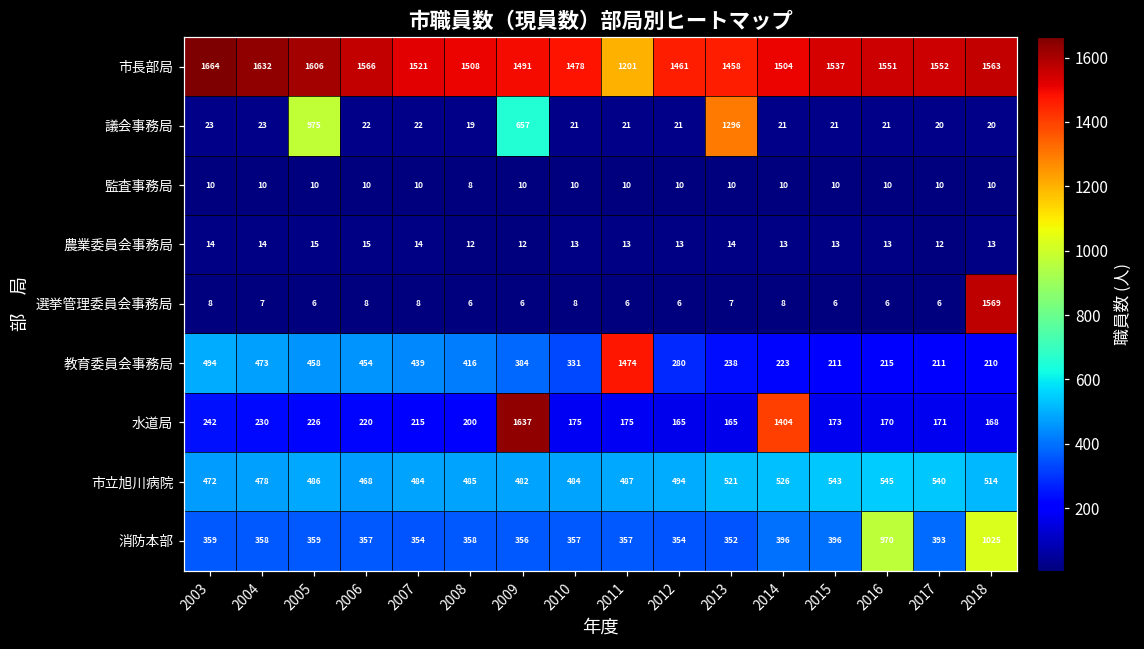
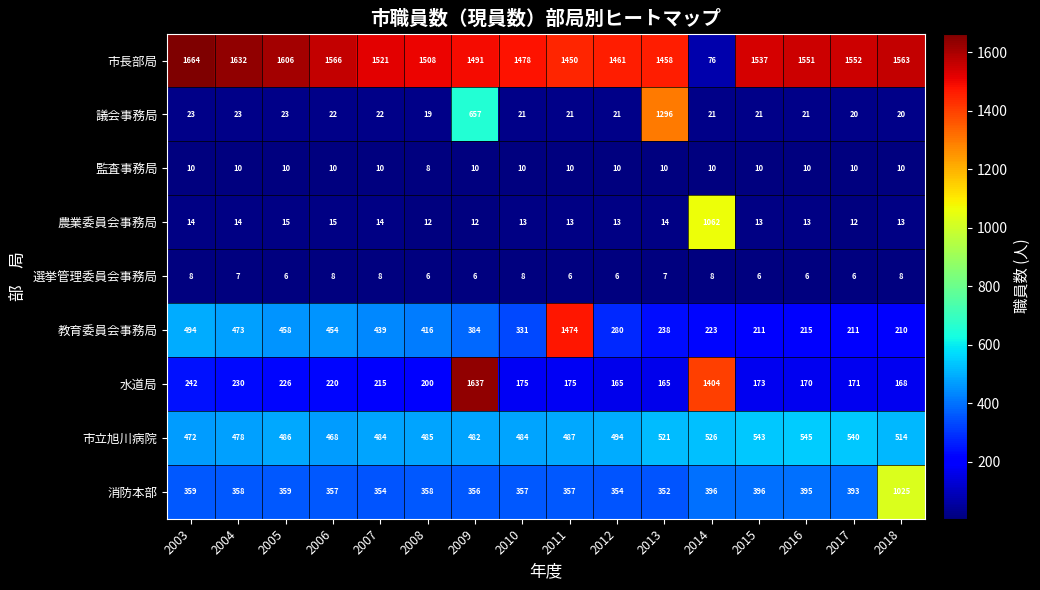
市長部局, 2011: 1201 -> 1450
市長部局, 2014: 1504 -> 76
議会事務局, 2005: 975 -> 23
農業委員会事務局, 2014: 13 -> 1062
選挙管理委員会事務局, 2018: 1569 -> 8
消防本部, 2016: 970 -> 395
